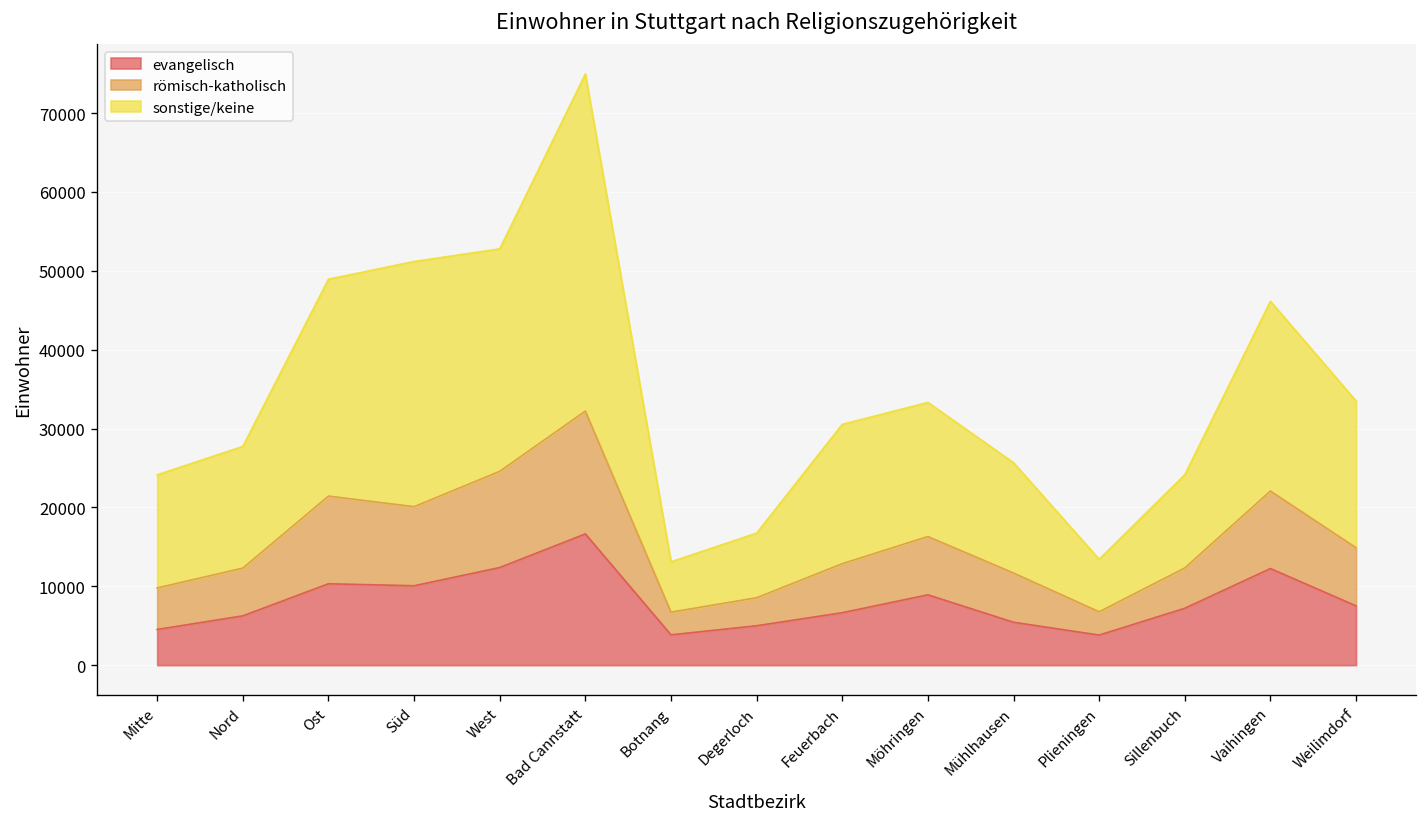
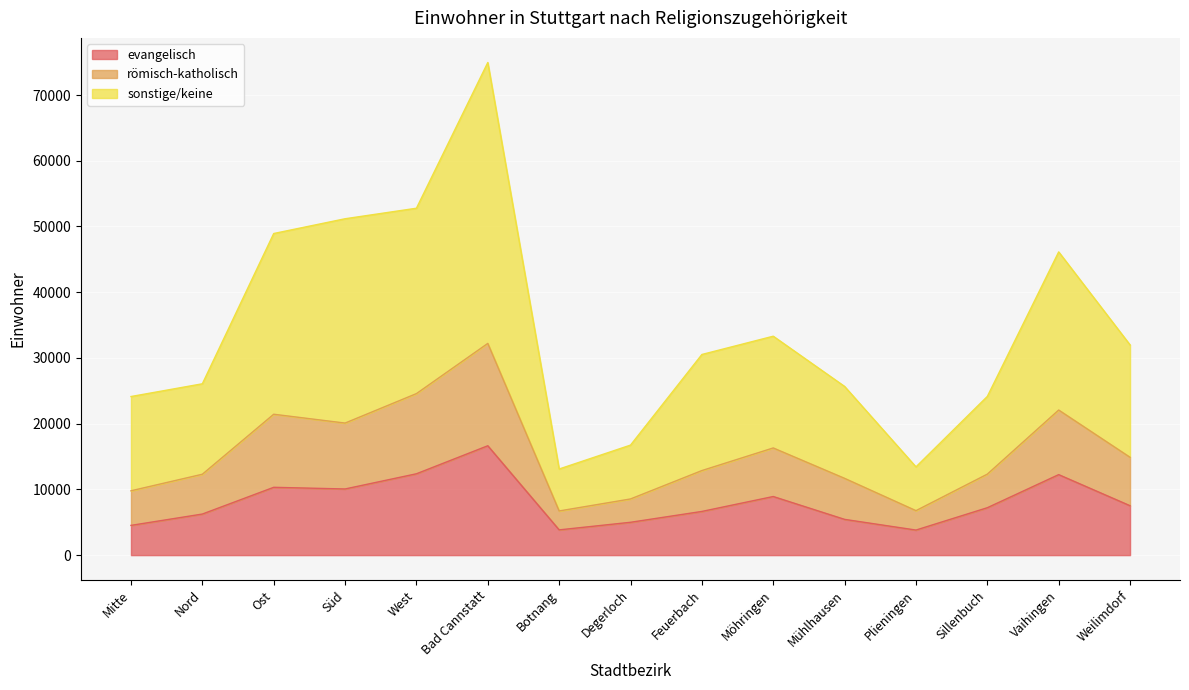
sonstige/keine, Nord: 15000 -> 14000
sonstige/keine, Weilimdorf: 19000 -> 17000
